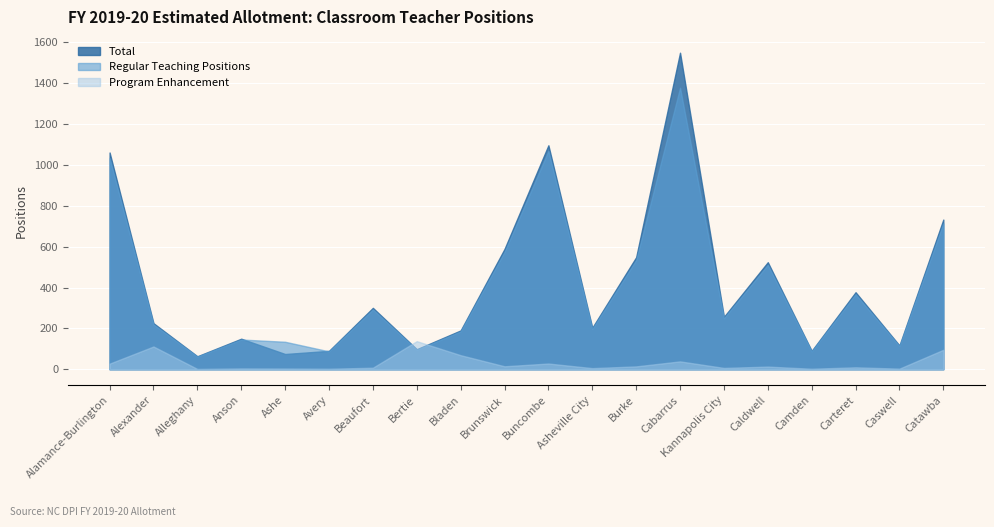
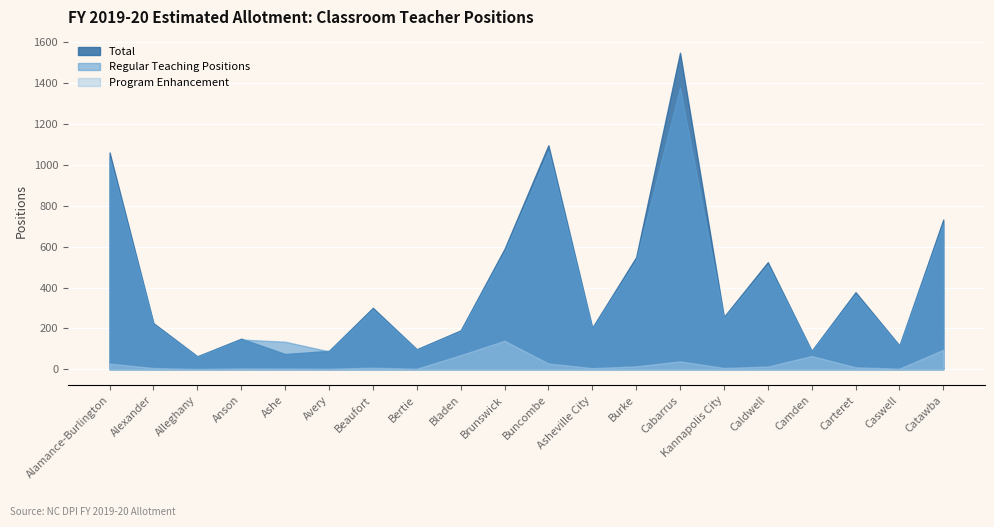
Program Enhancement, Alexander: 110 -> 10
Program Enhancement, Bertie: 140 -> 0
Program Enhancement, Brunswick: 10 -> 140
Program Enhancement, Camden: 0 -> 60
